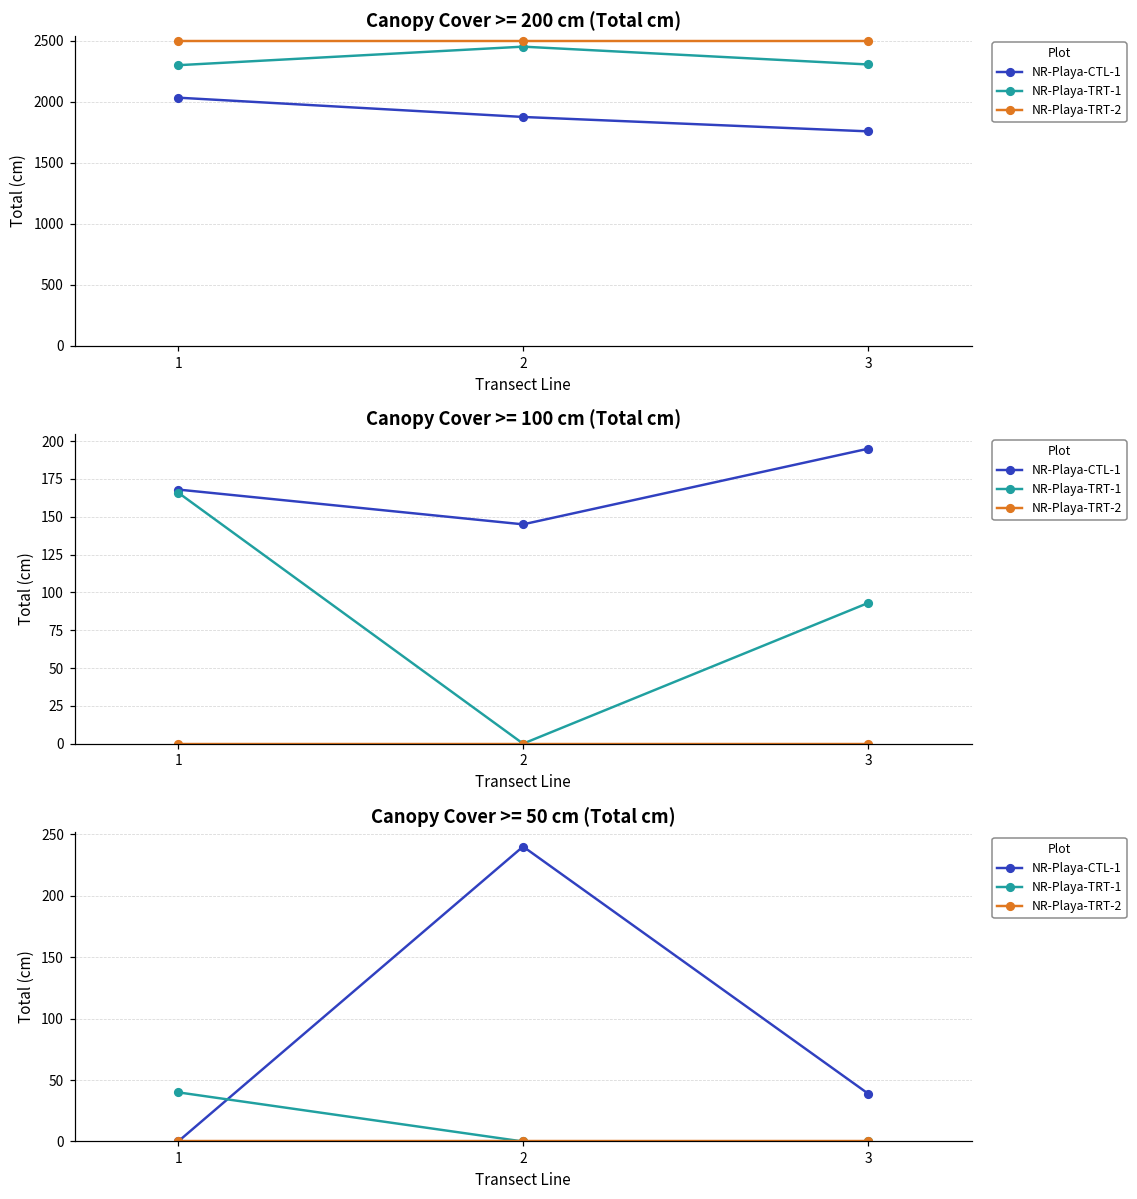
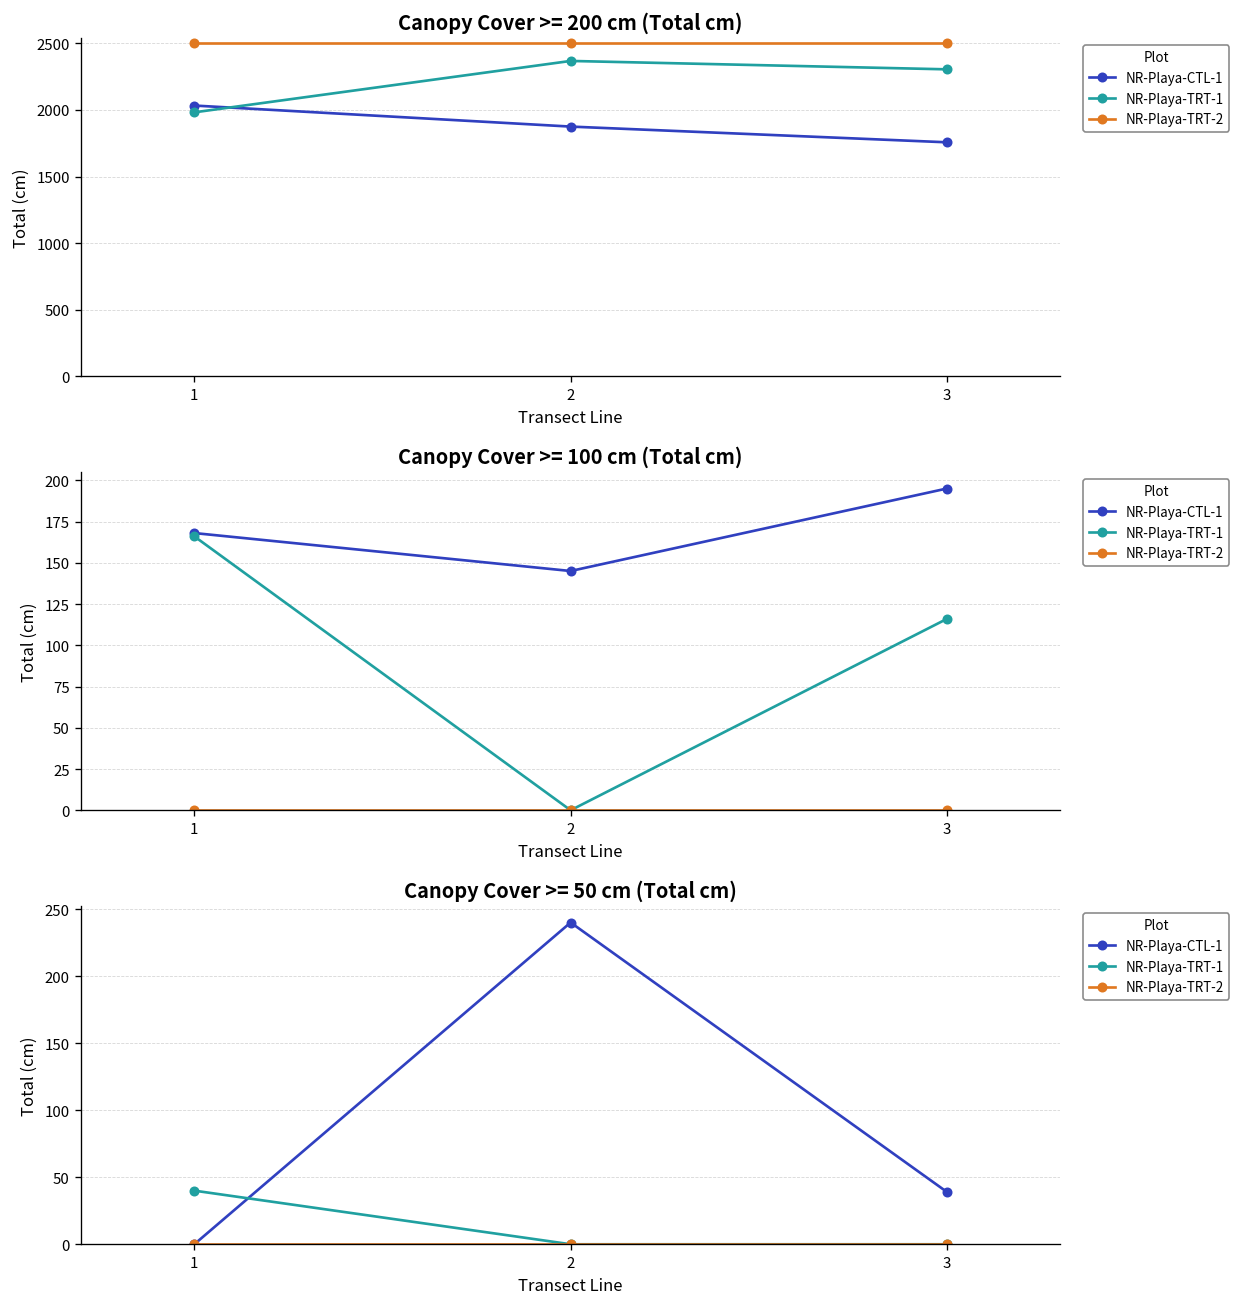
Canopy Cover >= 200 cm (Total cm), NR-Playa-TRT-1, 1: 2300 -> 1980
Canopy Cover >= 200 cm (Total cm), NR-Playa-TRT-1, 2: 2450 -> 2370
Canopy Cover >= 100 cm (Total cm), NR-Playa-TRT-1, 3: 93 -> 116
